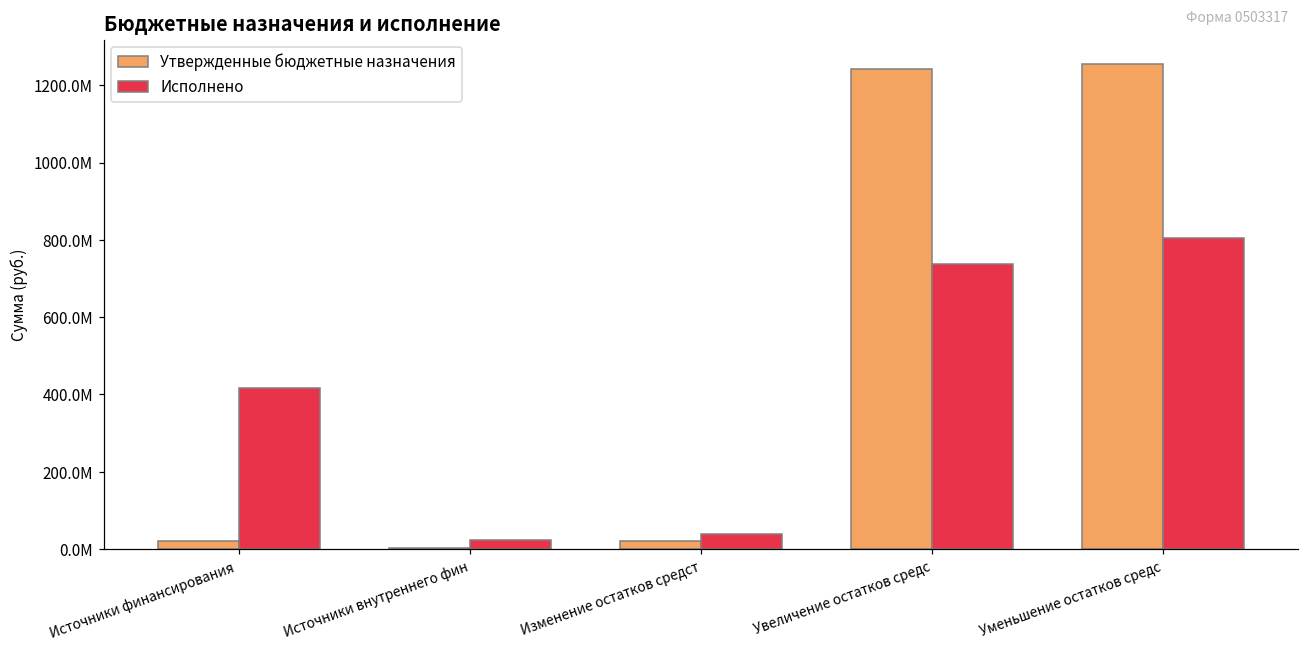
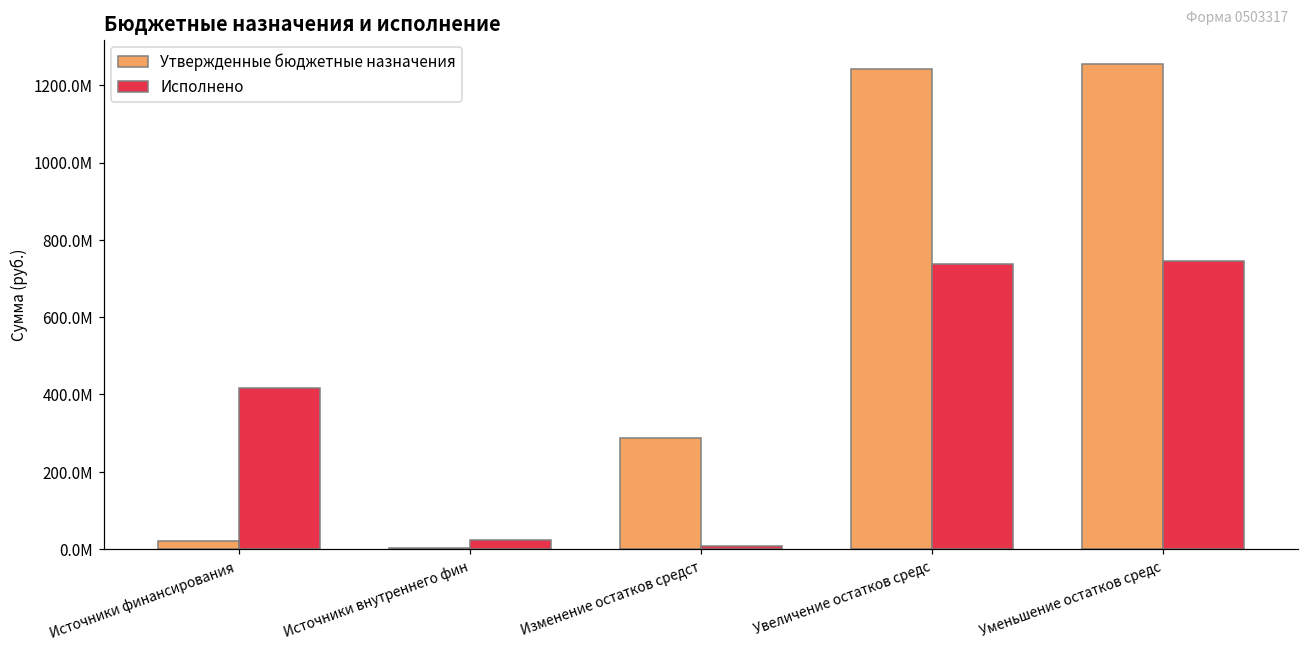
Утвержденные бюджетные назначения, Изменение остатков средст: 20000000 -> 290000000
Исполнено, Изменение остатков средст: 40000000 -> 10000000
Исполнено, Уменьшение остатков средс: 810000000 -> 750000000
